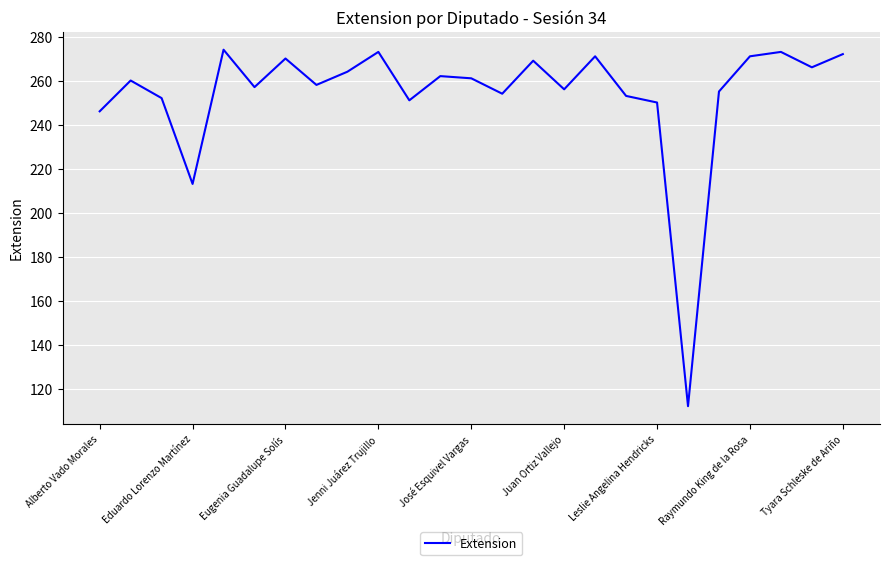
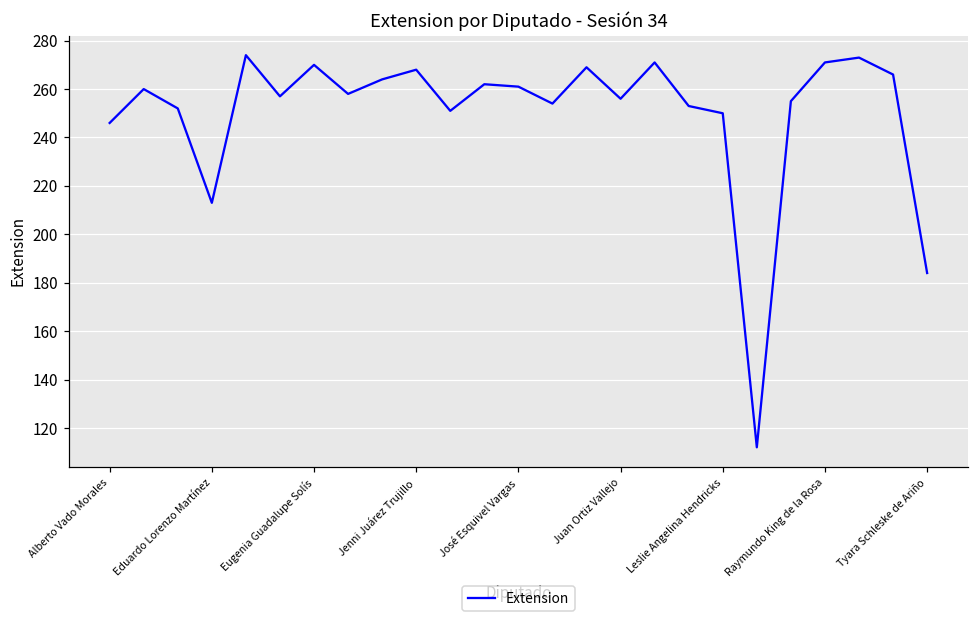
Jenni Juárez Trujillo: 273 -> 268
Tyara Schleske de Ariño: 272 -> 184
